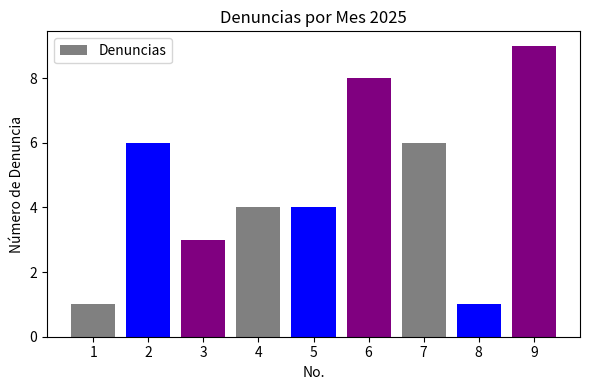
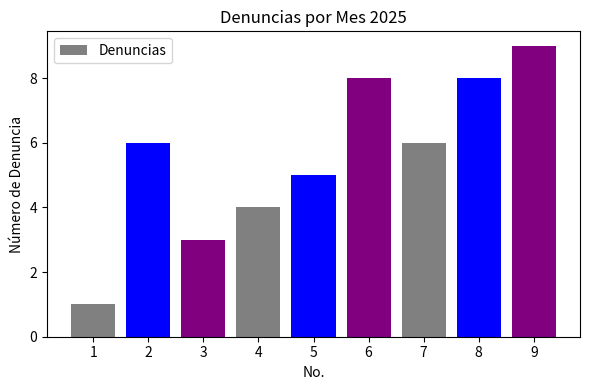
5: 4 -> 5
8: 1 -> 8
